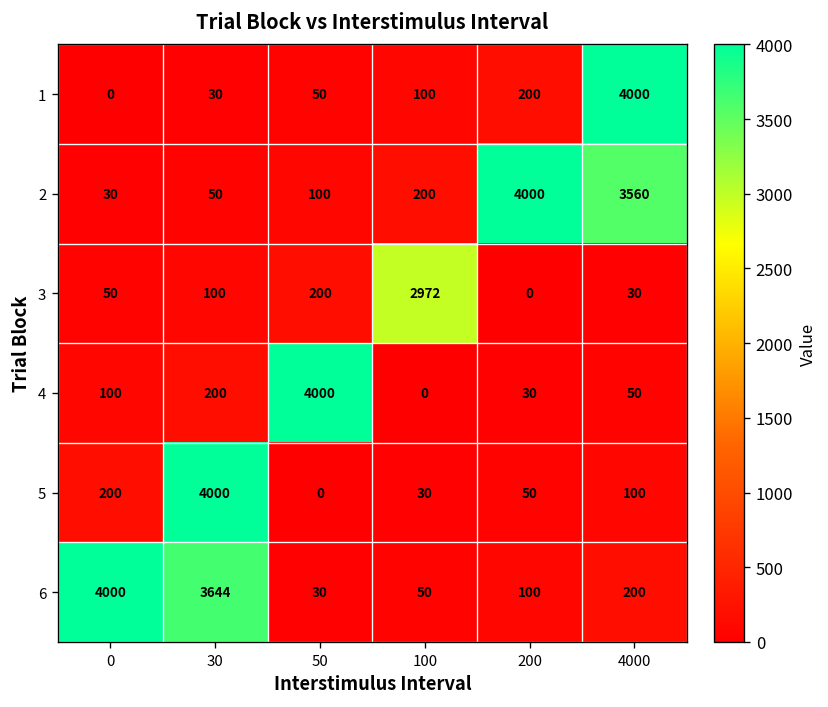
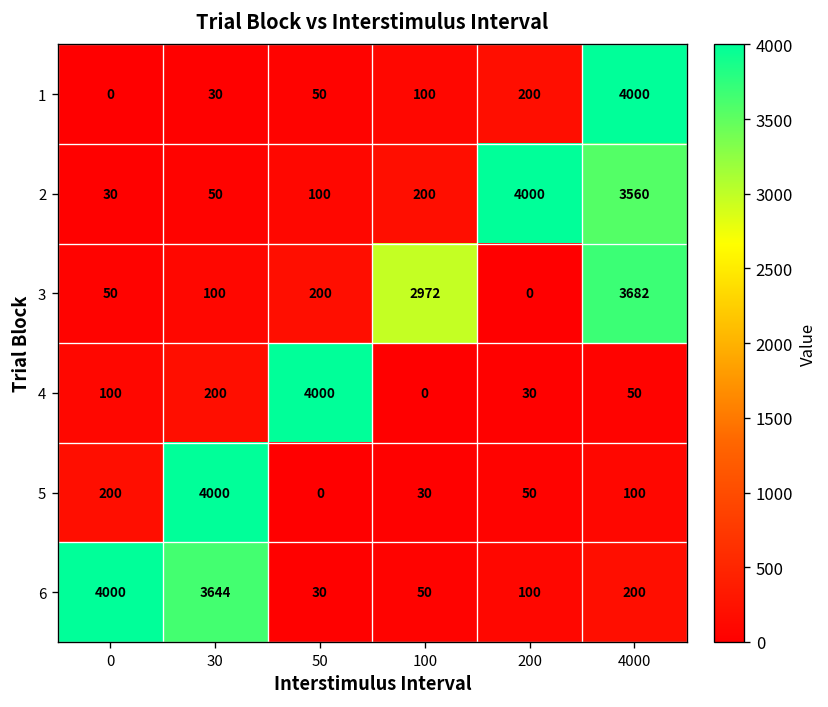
3, 4000: 30 -> 3682
